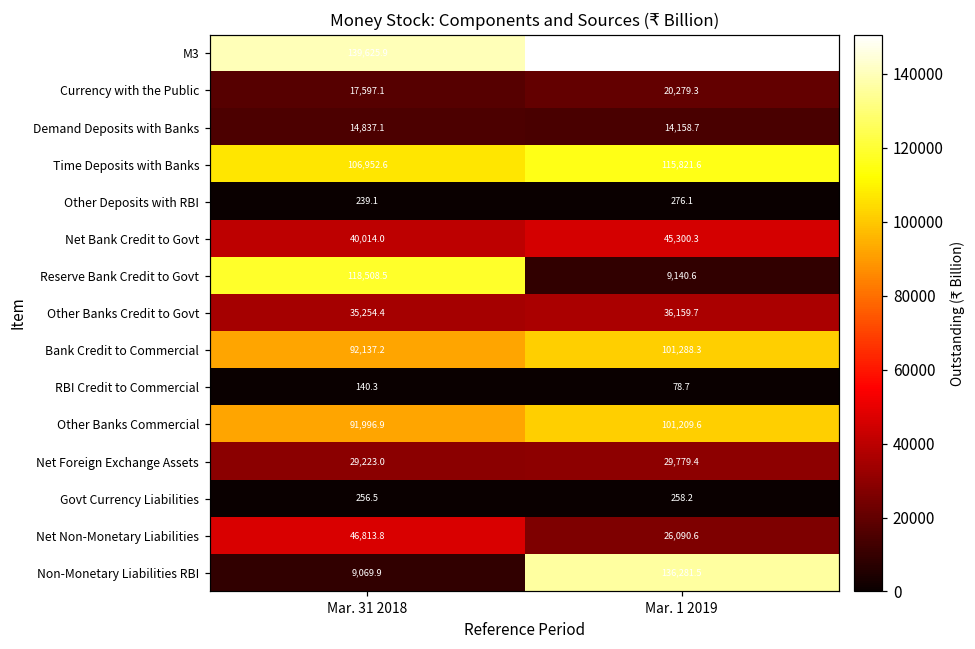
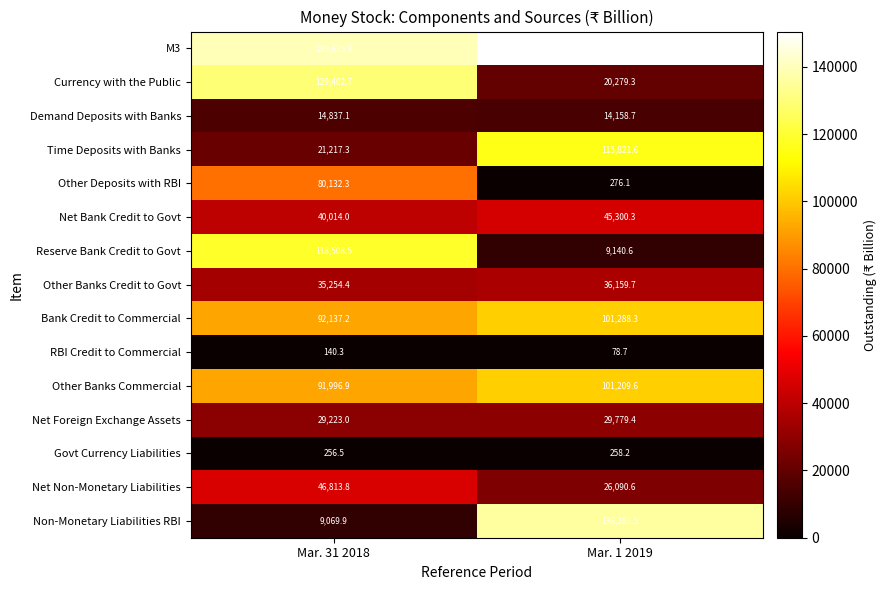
Currency with the Public, Mar. 31 2018: 17,597.1 -> 129,402.7
Time Deposits with Banks, Mar. 31 2018: 106,952.6 -> 21,217.3
Other Deposits with RBI, Mar. 31 2018: 239.1 -> 80,132.3
